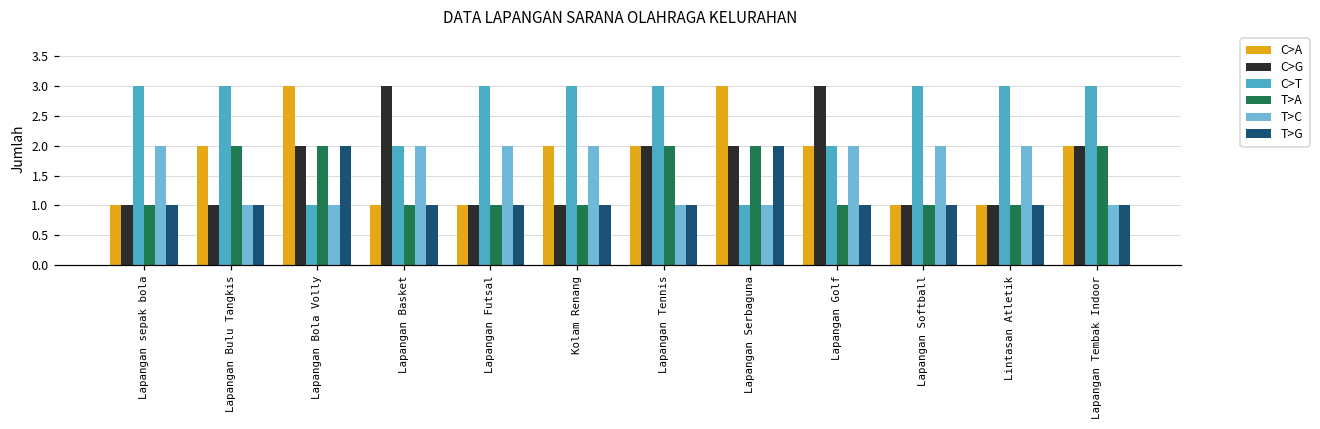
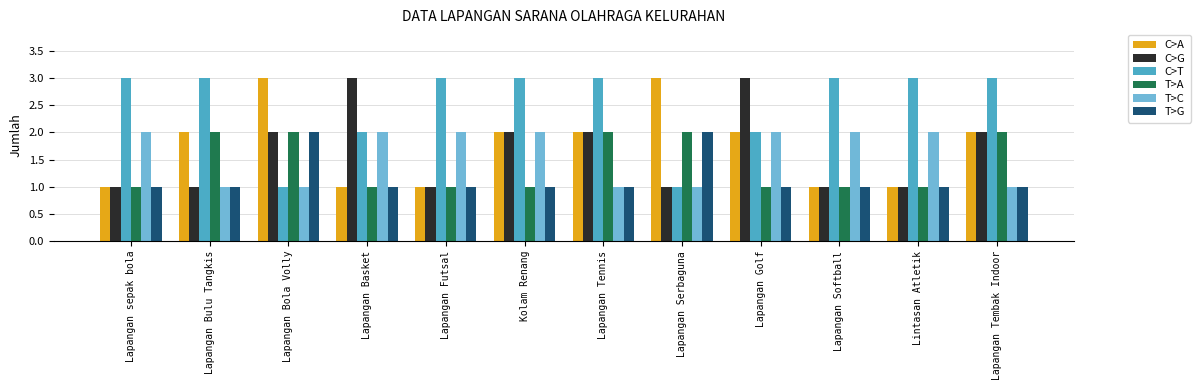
C>G, Kolam Renang: 1 -> 2
C>G, Lapangan Serbaguna: 2 -> 1
